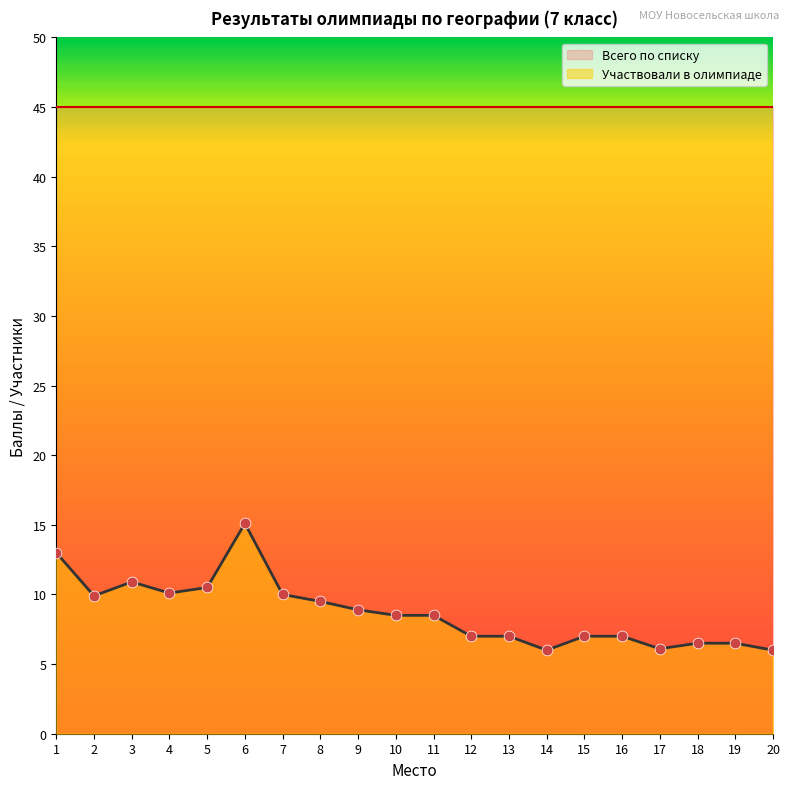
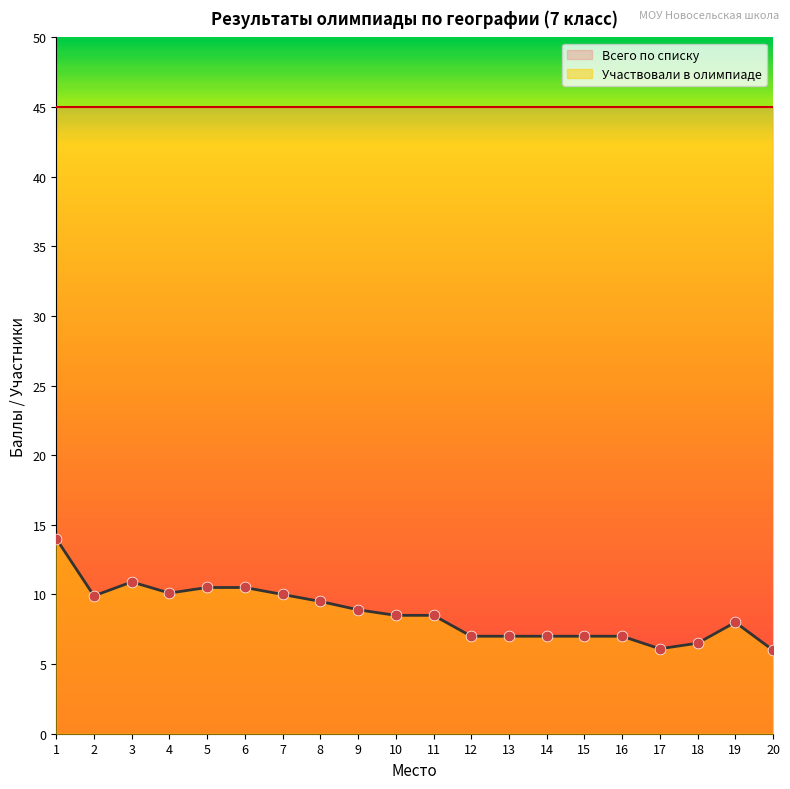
Участвовали в олимпиаде, 1: 13 -> 14
Участвовали в олимпиаде, 6: 15.1 -> 10.5
Участвовали в олимпиаде, 14: 6 -> 7
Участвовали в олимпиаде, 19: 6.5 -> 8.0
